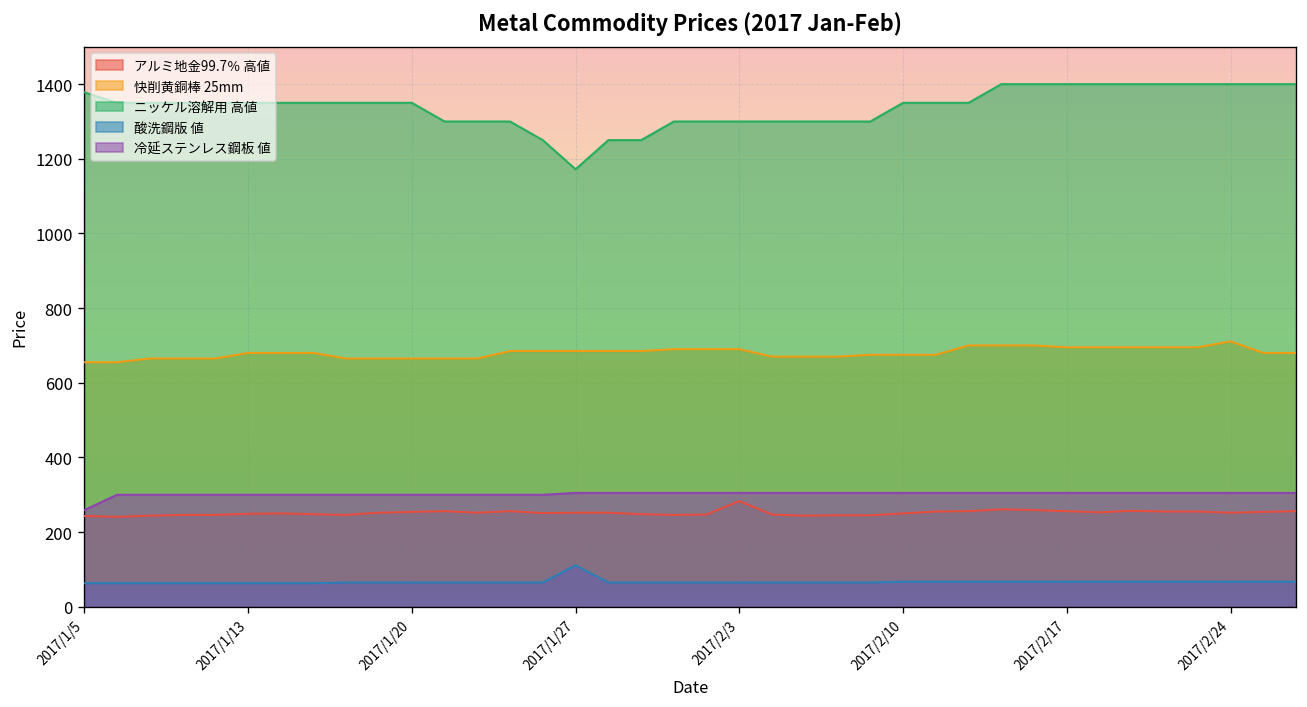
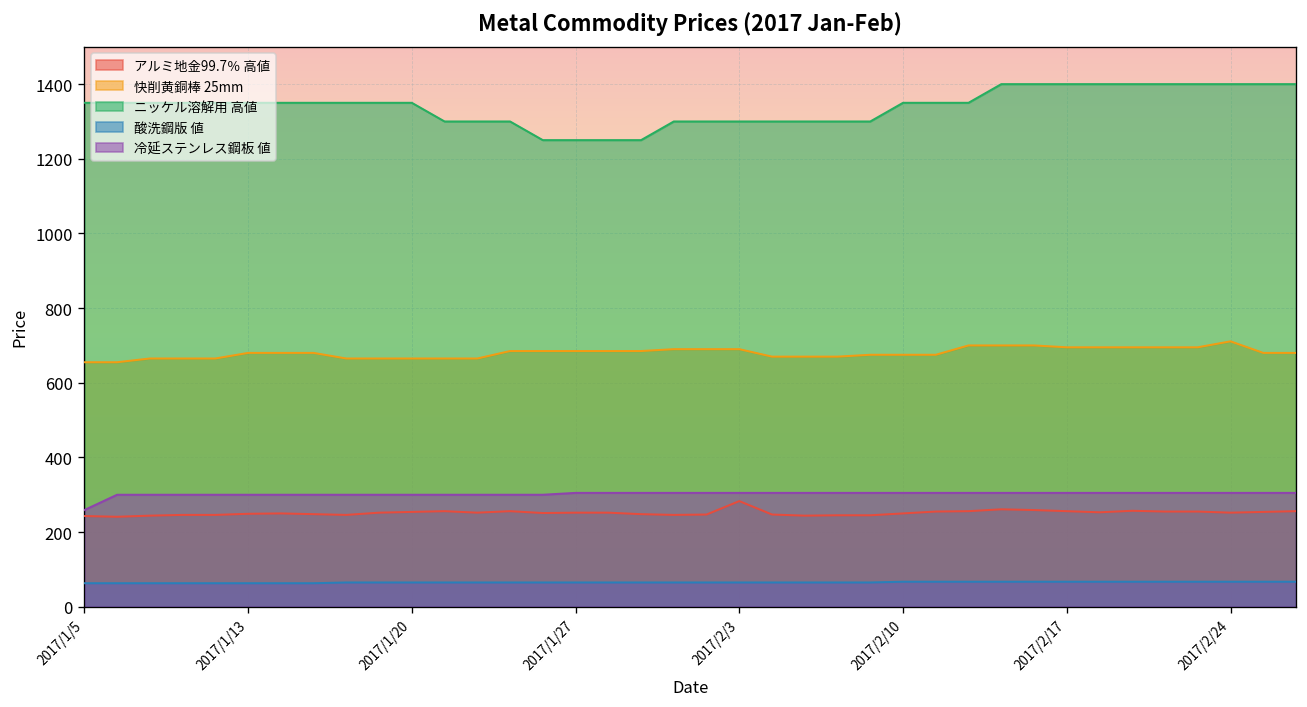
ニッケル溶解用 高値, 2017/1/5: 1380 -> 1350
ニッケル溶解用 高値, 2017/1/27: 1170 -> 1250
酸洗鋼版 値, 2017/1/27: 110 -> 70
